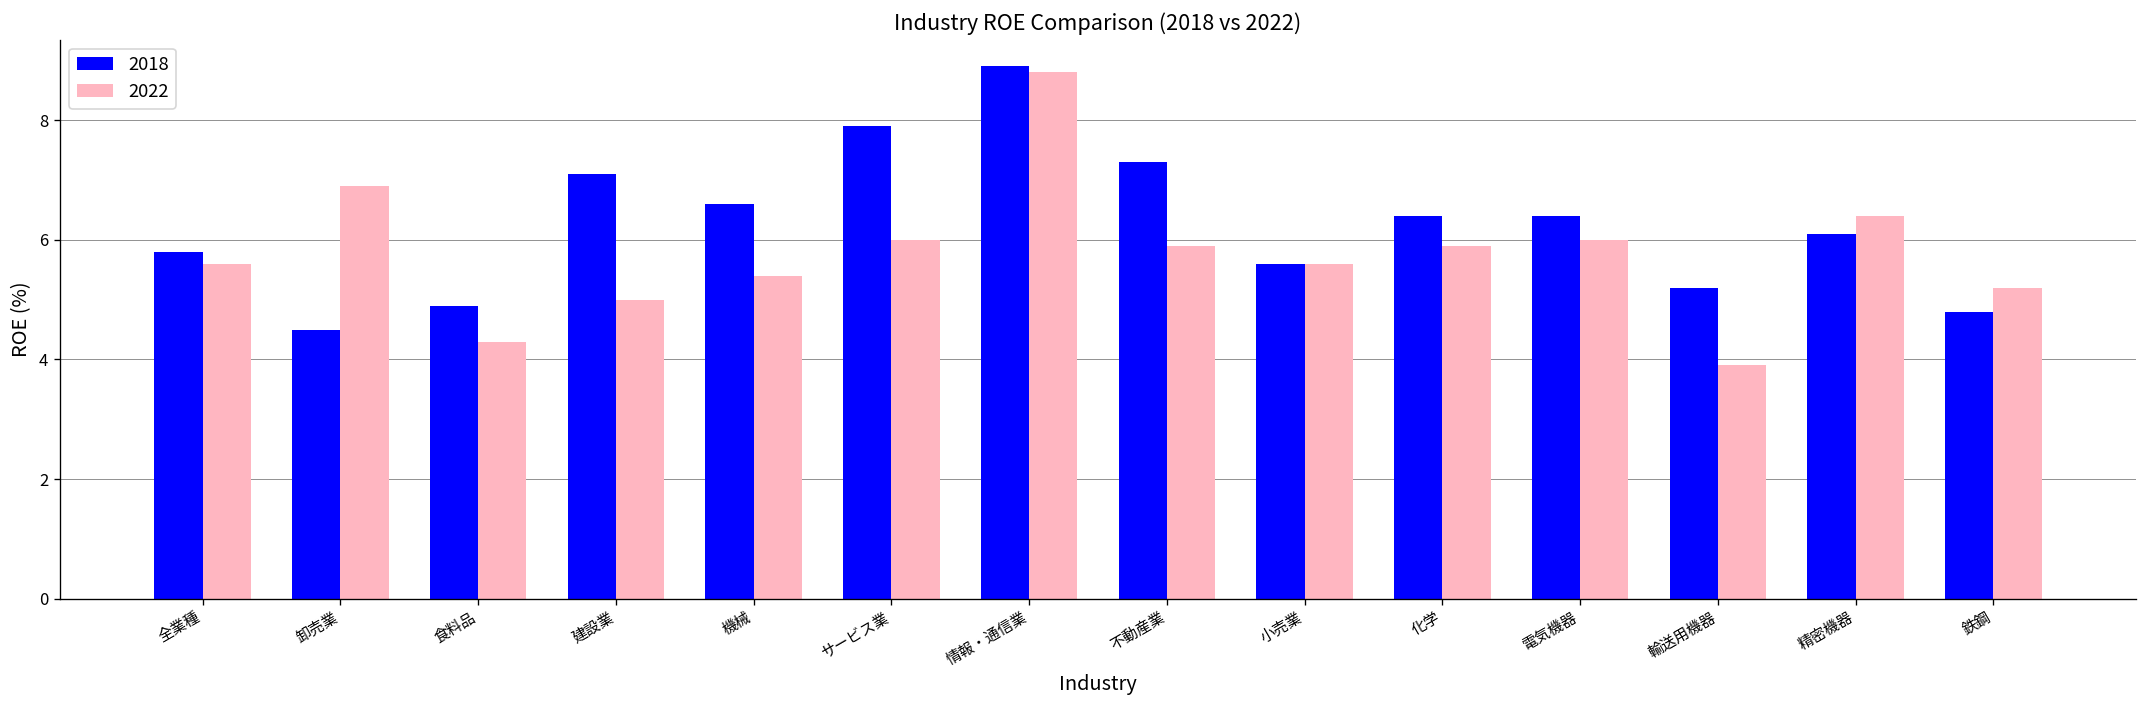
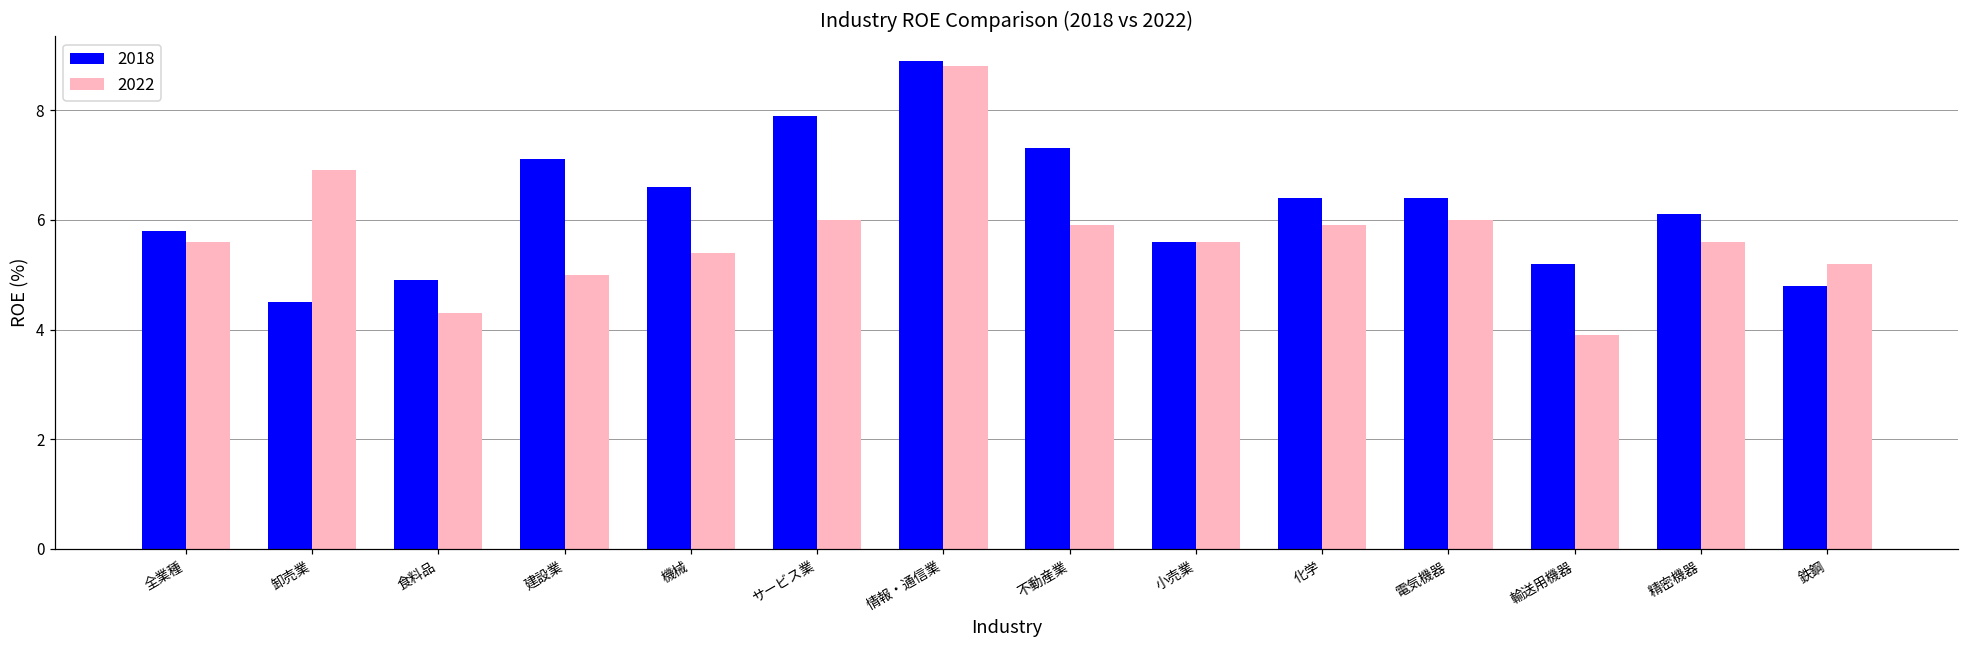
2022, 精密機器: 6.4 -> 5.6
